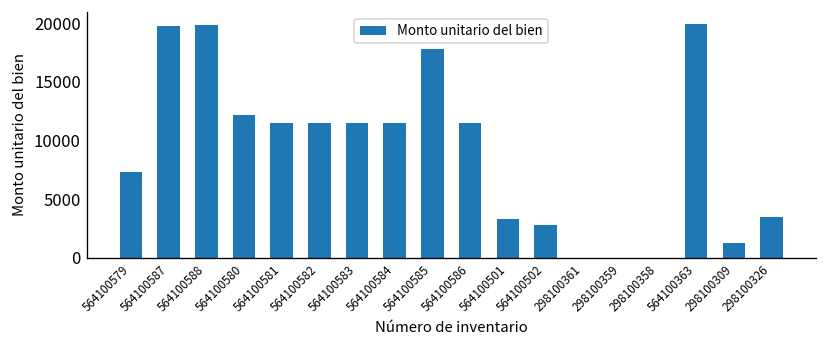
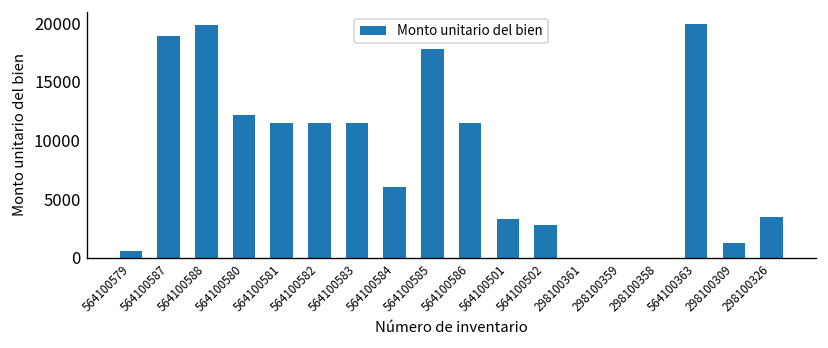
564100579: 7000 -> 1000
564100587: 20000 -> 19000
564100584: 12000 -> 6000
